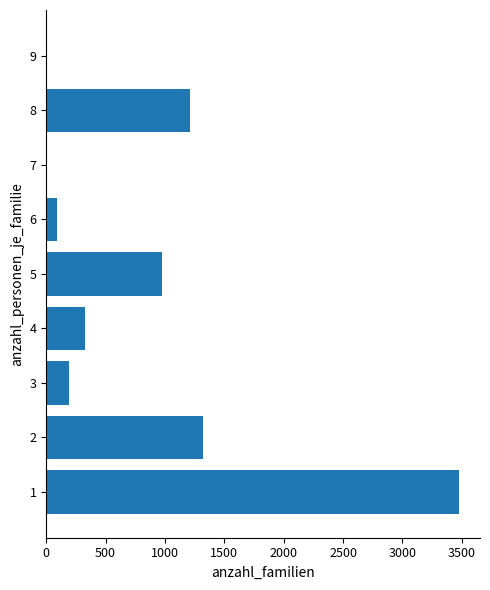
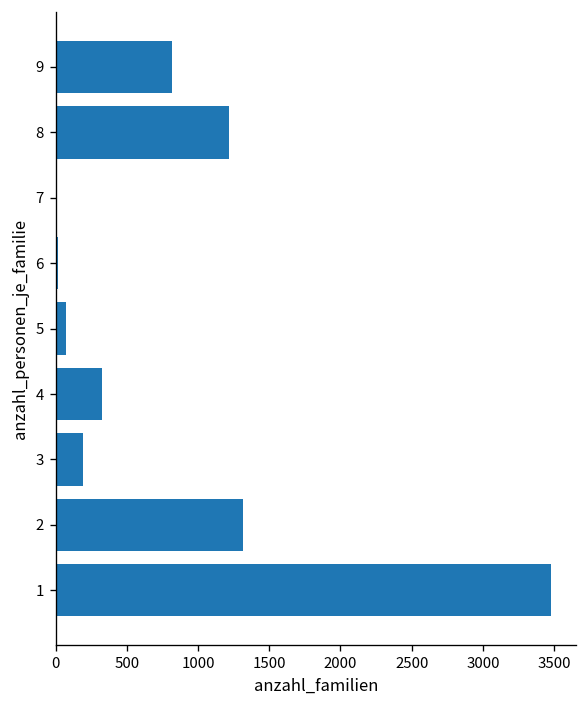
9: 0 -> 820
6: 90 -> 20
5: 980 -> 70
